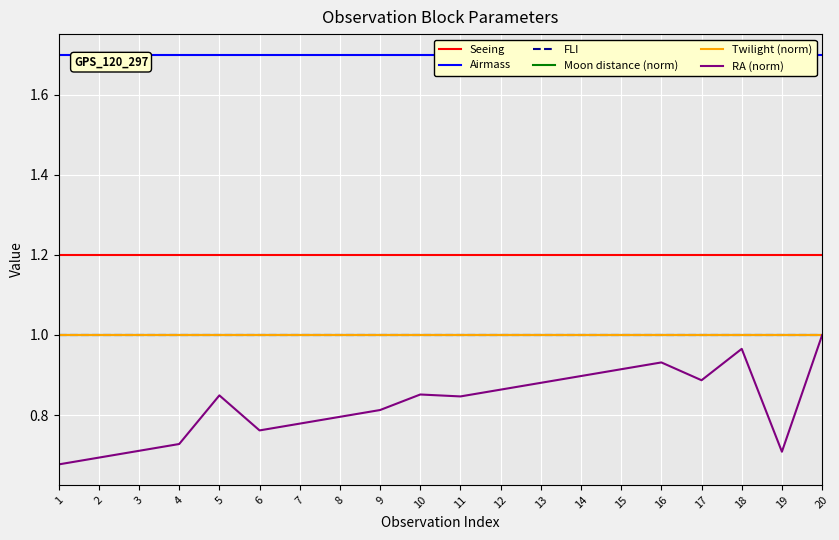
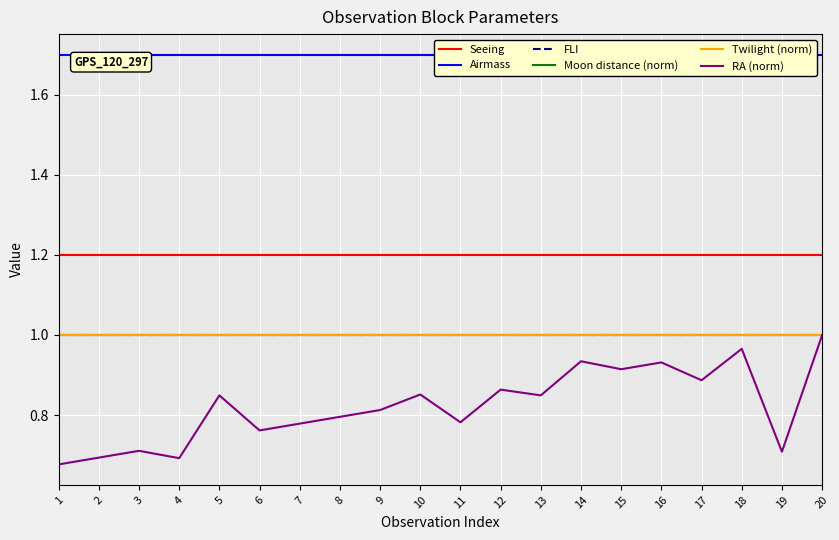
RA (norm), 4: 0.73 -> 0.69
RA (norm), 11: 0.85 -> 0.78
RA (norm), 13: 0.88 -> 0.85
RA (norm), 14: 0.90 -> 0.93
